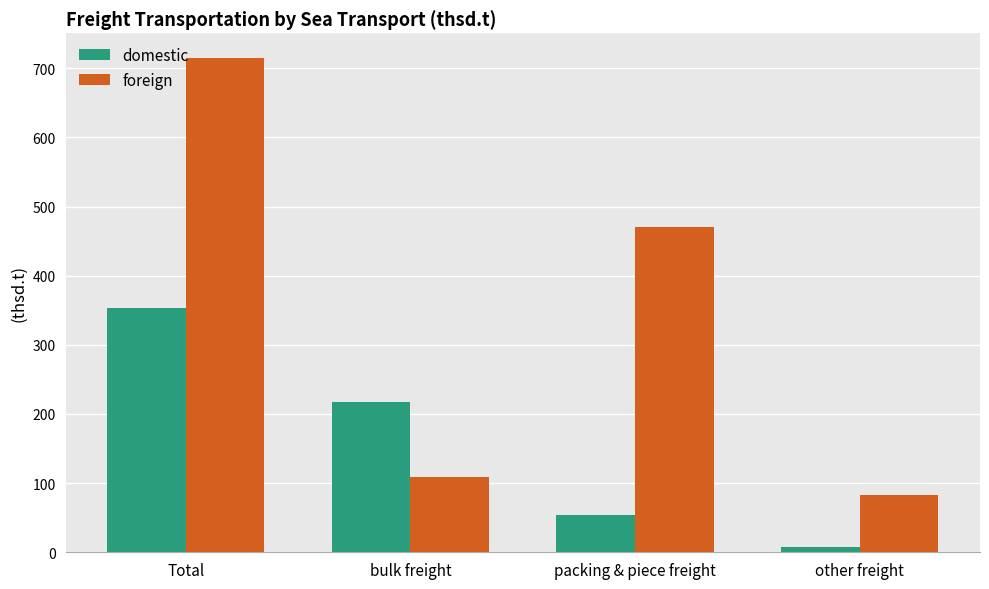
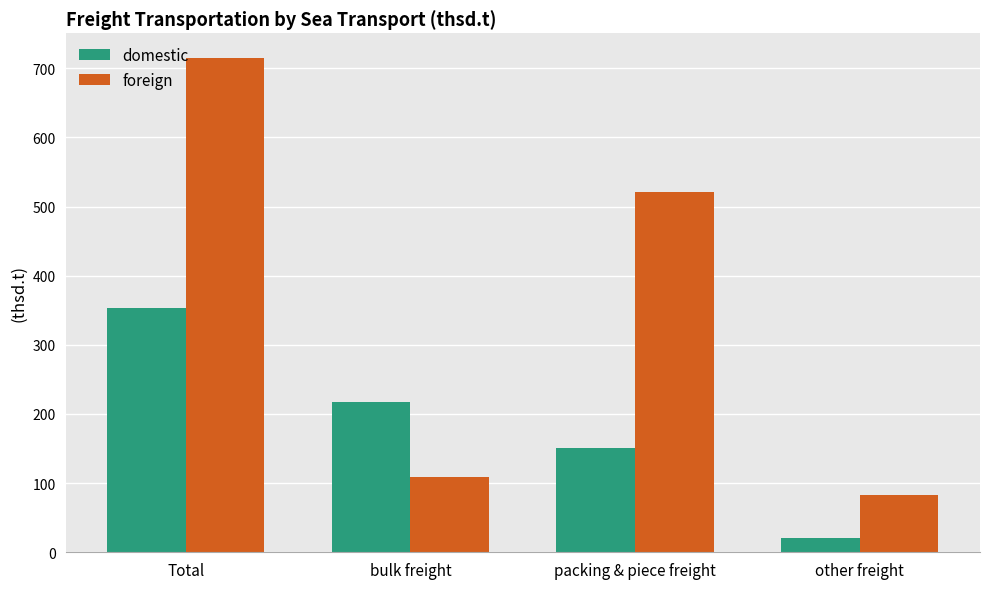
domestic, packing & piece freight: 50 -> 150
foreign, packing & piece freight: 470 -> 520
domestic, other freight: 10 -> 20
